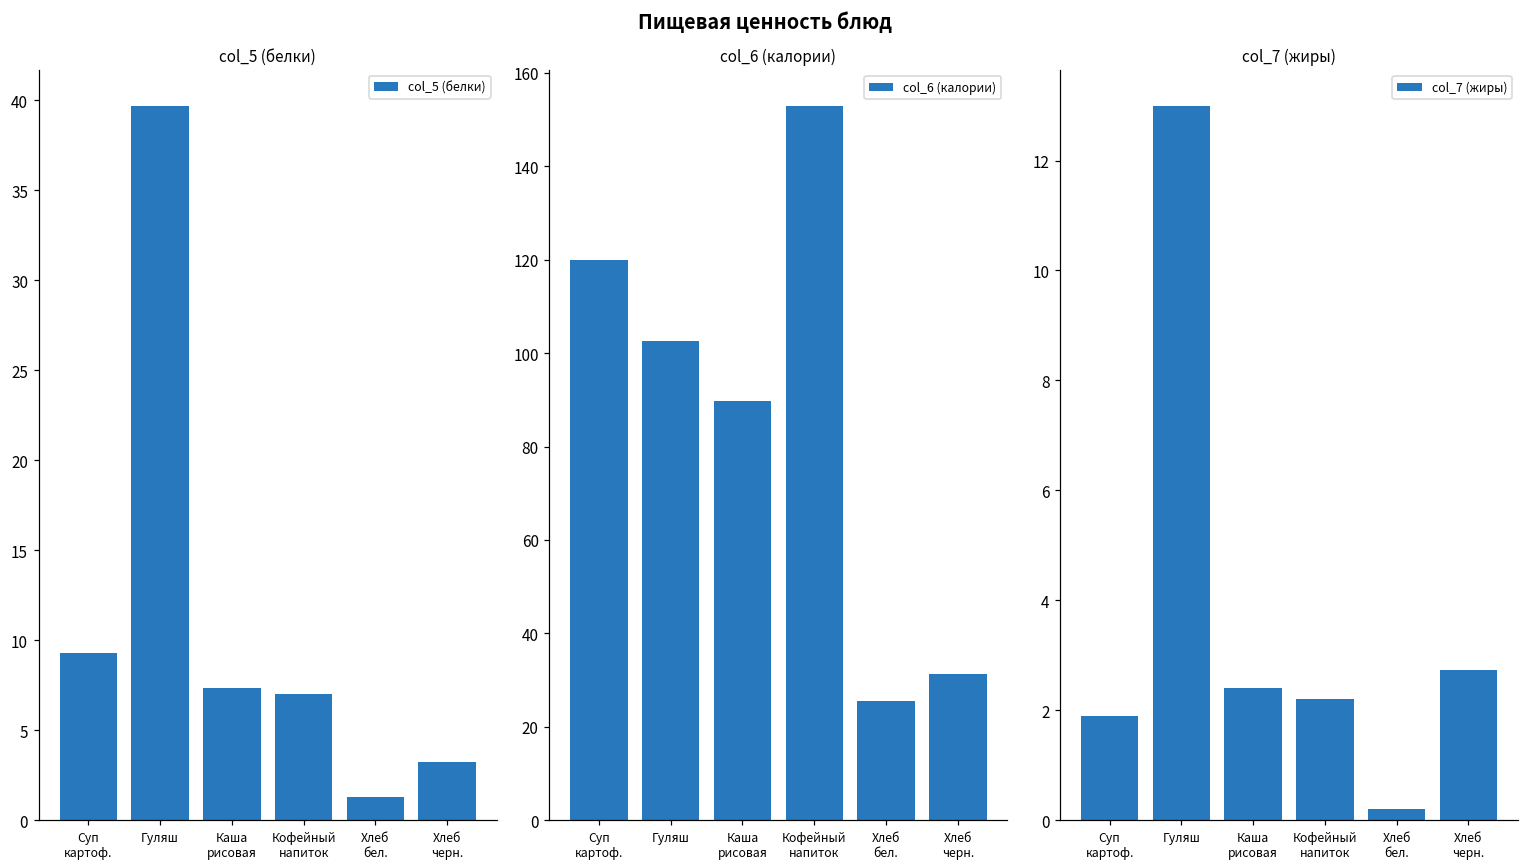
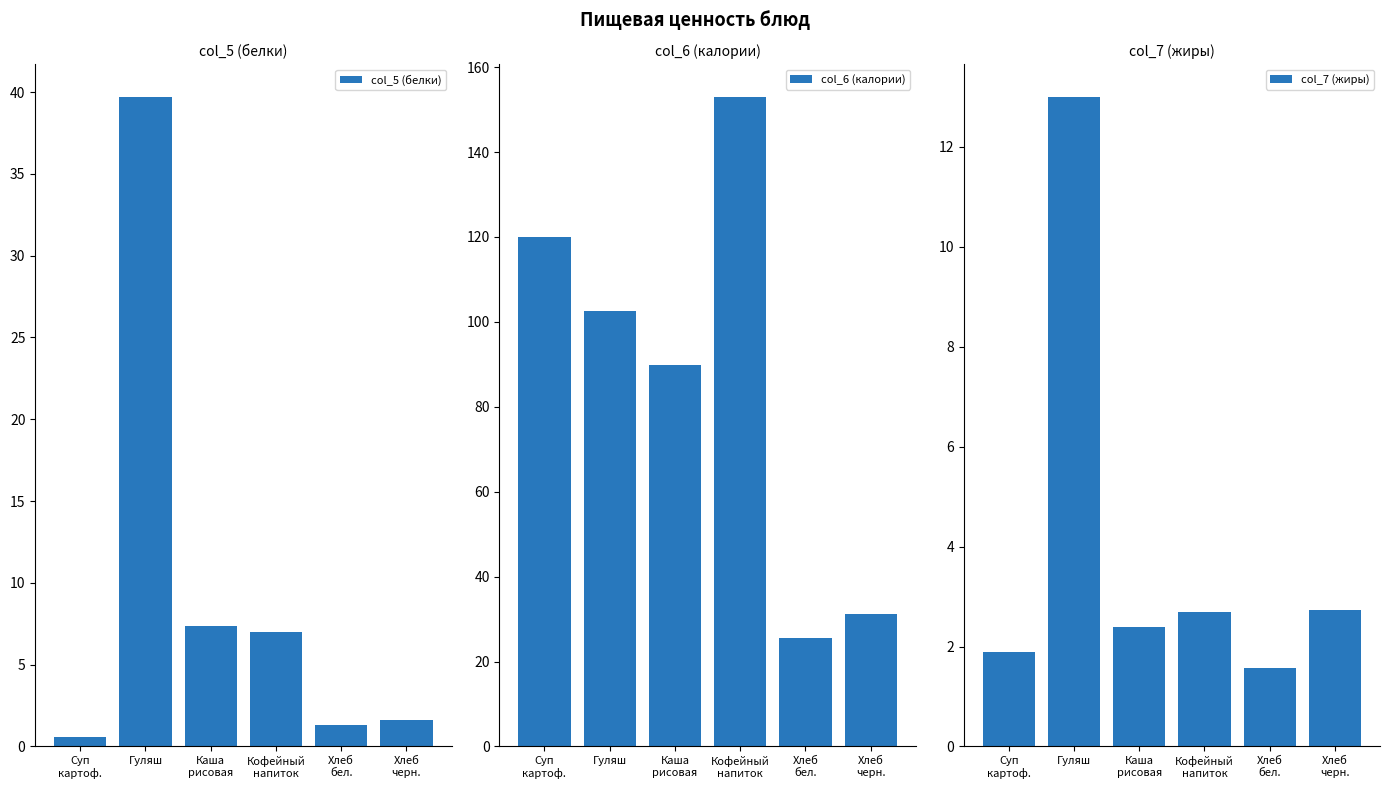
col_5 (белки), Суп картоф.: 9.3 -> 0.6
col_5 (белки), Хлеб черн.: 3.2 -> 1.6
col_7 (жиры), Кофейный напиток: 2.2 -> 2.7
col_7 (жиры), Хлеб бел.: 0.2 -> 1.6
